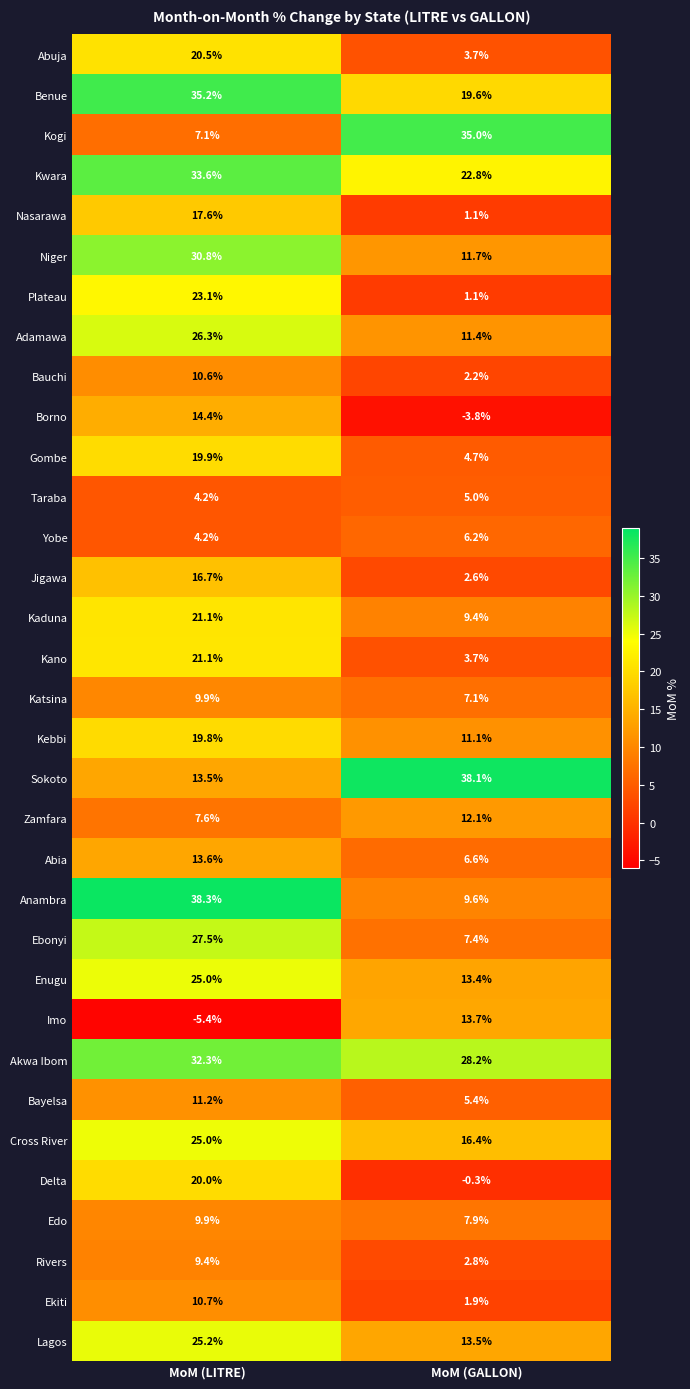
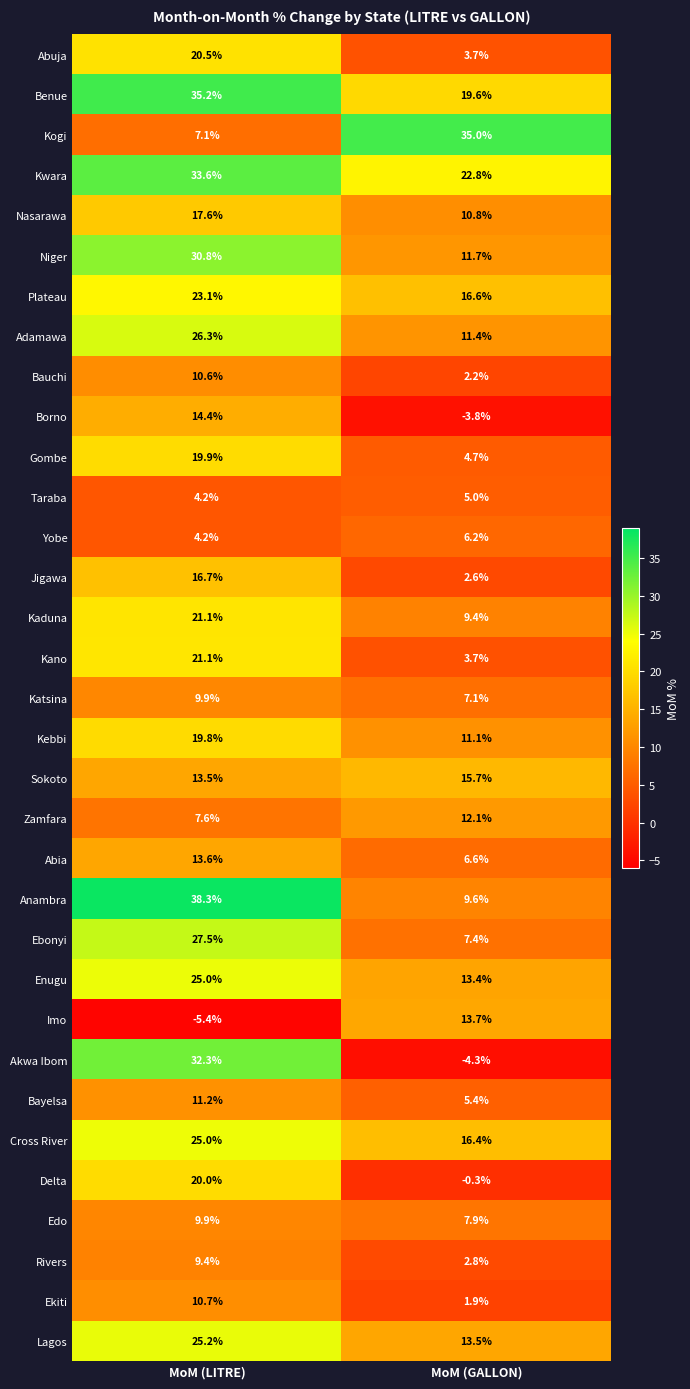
Nasarawa, MoM (GALLON): 1.1% -> 10.8%
Plateau, MoM (GALLON): 1.1% -> 16.6%
Sokoto, MoM (GALLON): 38.1% -> 15.7%
Akwa Ibom, MoM (GALLON): 28.2% -> -4.3%
